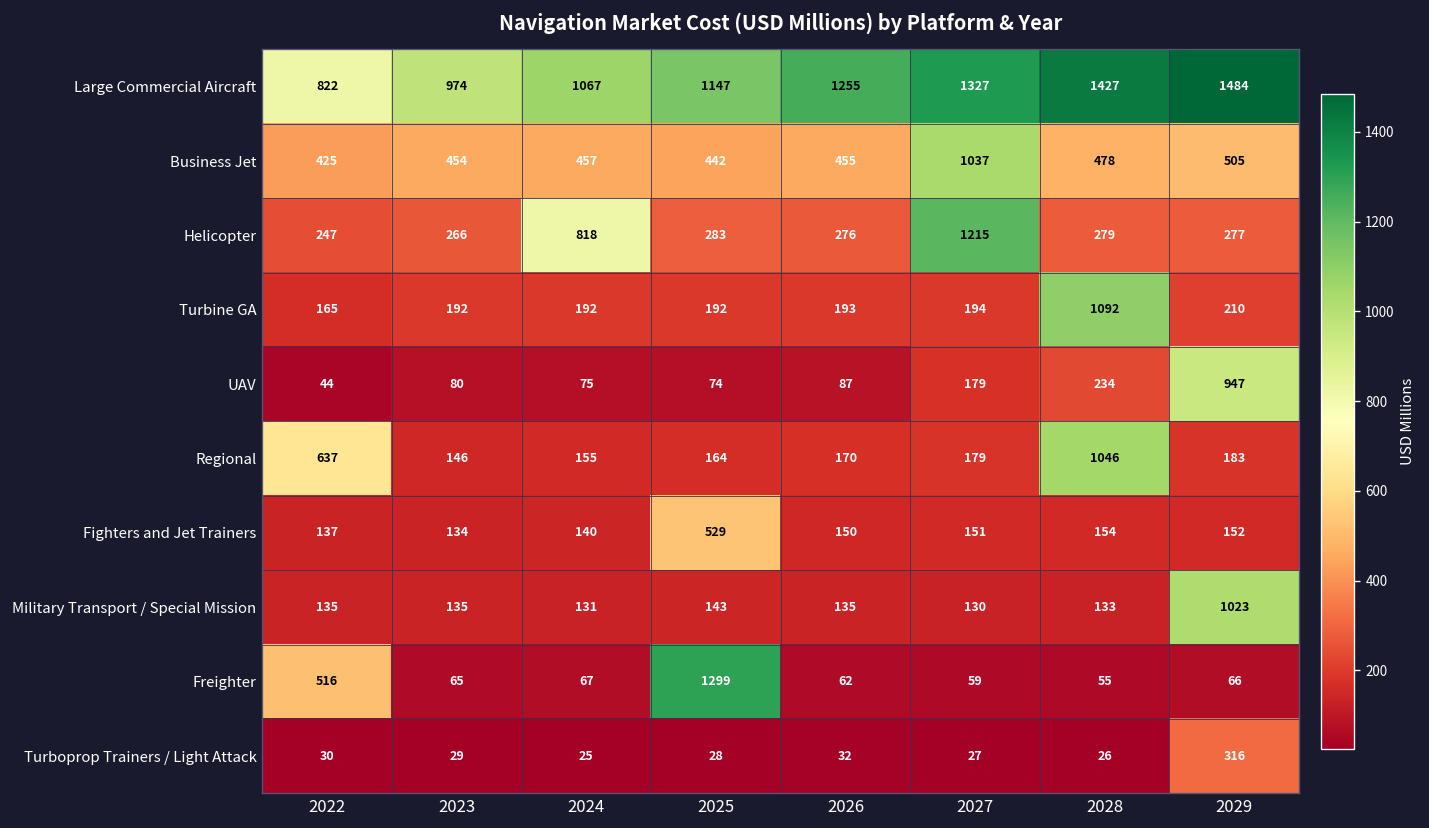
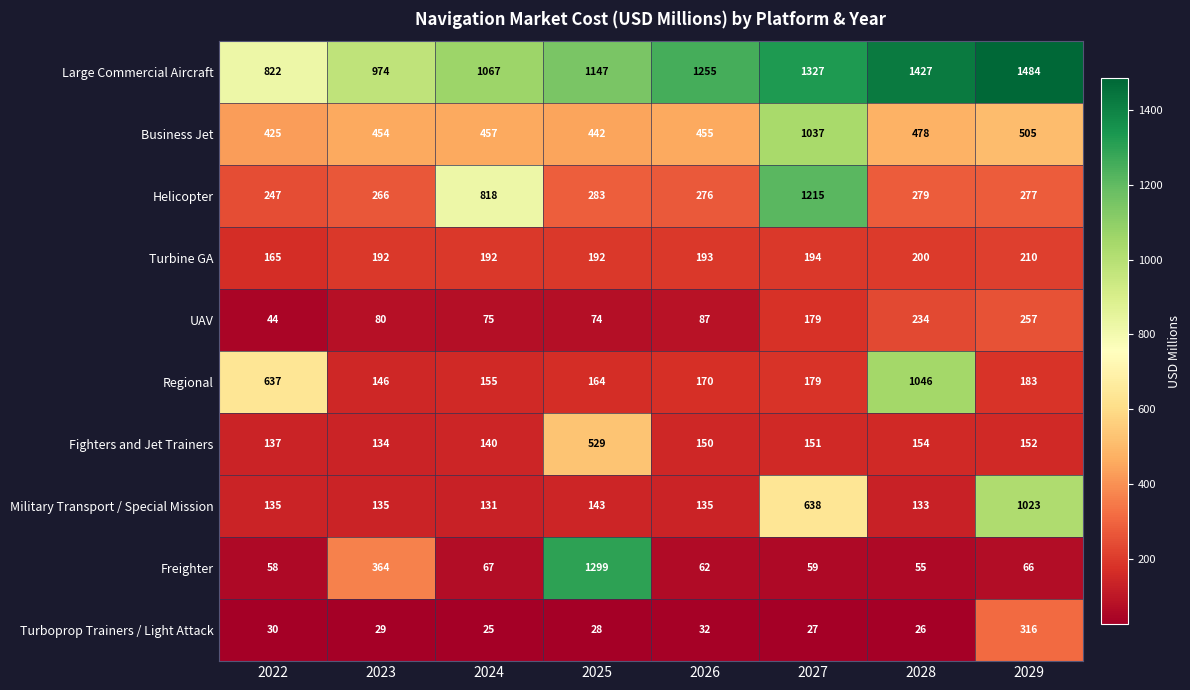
Turbine GA, 2028: 1092 -> 200
UAV, 2029: 947 -> 257
Military Transport / Special Mission, 2027: 130 -> 638
Freighter, 2022: 516 -> 58
Freighter, 2023: 65 -> 364
